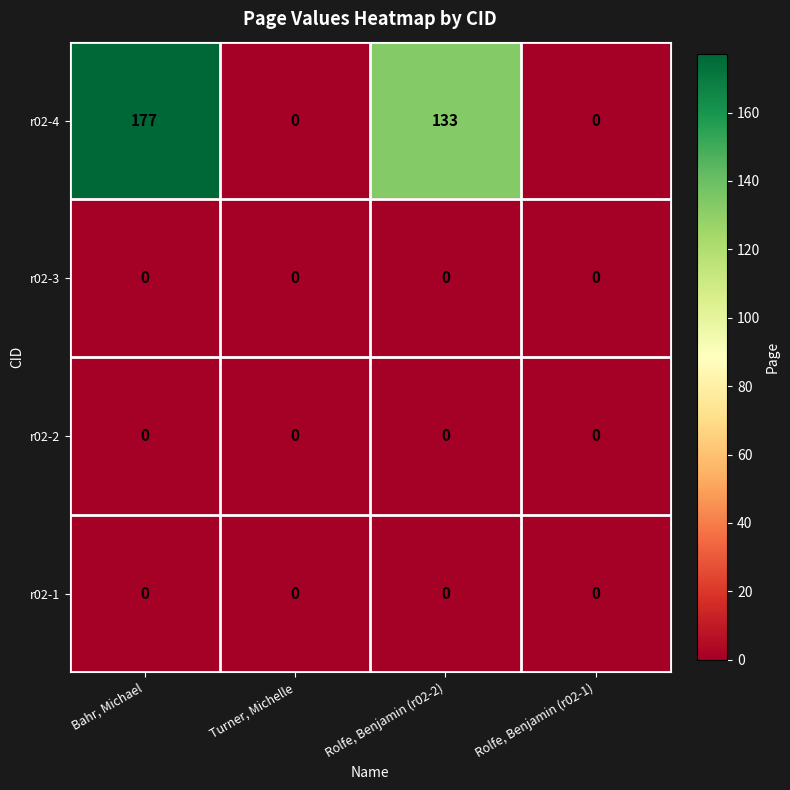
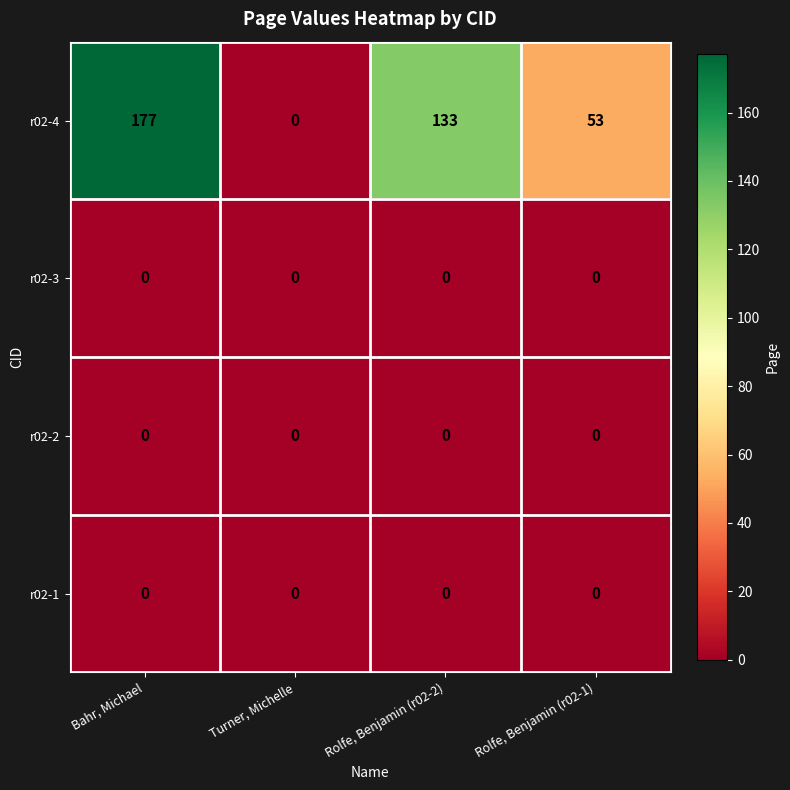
r02-4, Rolfe, Benjamin (r02-1): 0 -> 53
